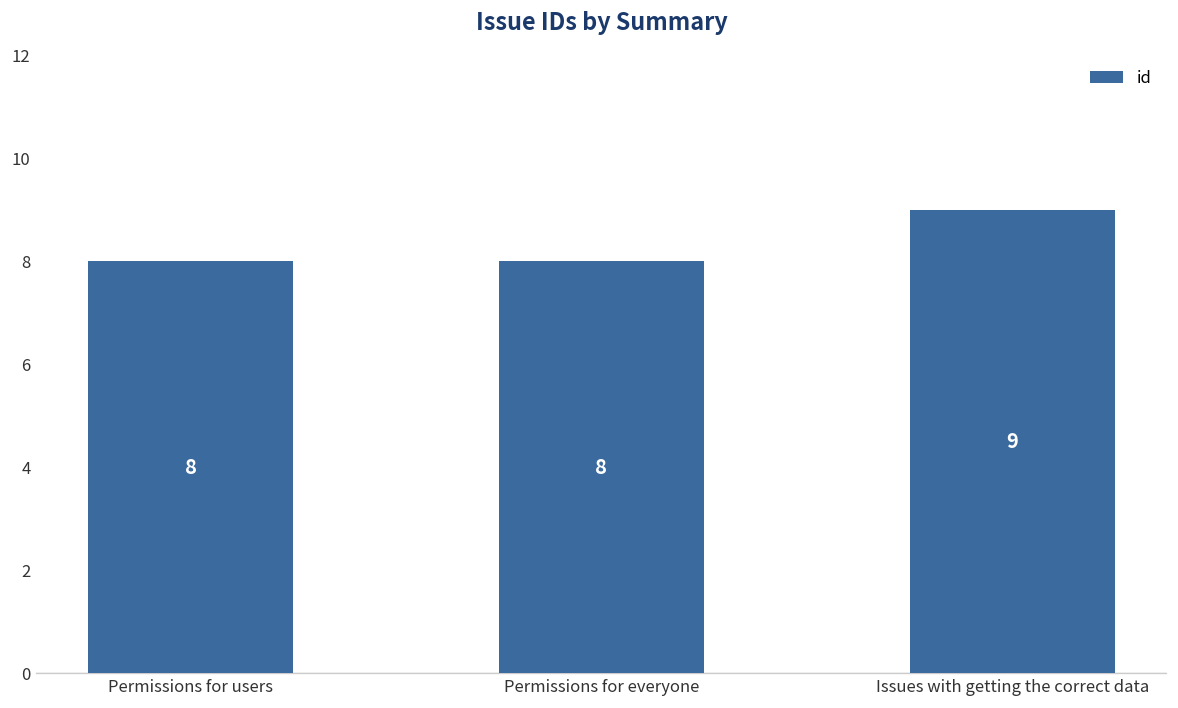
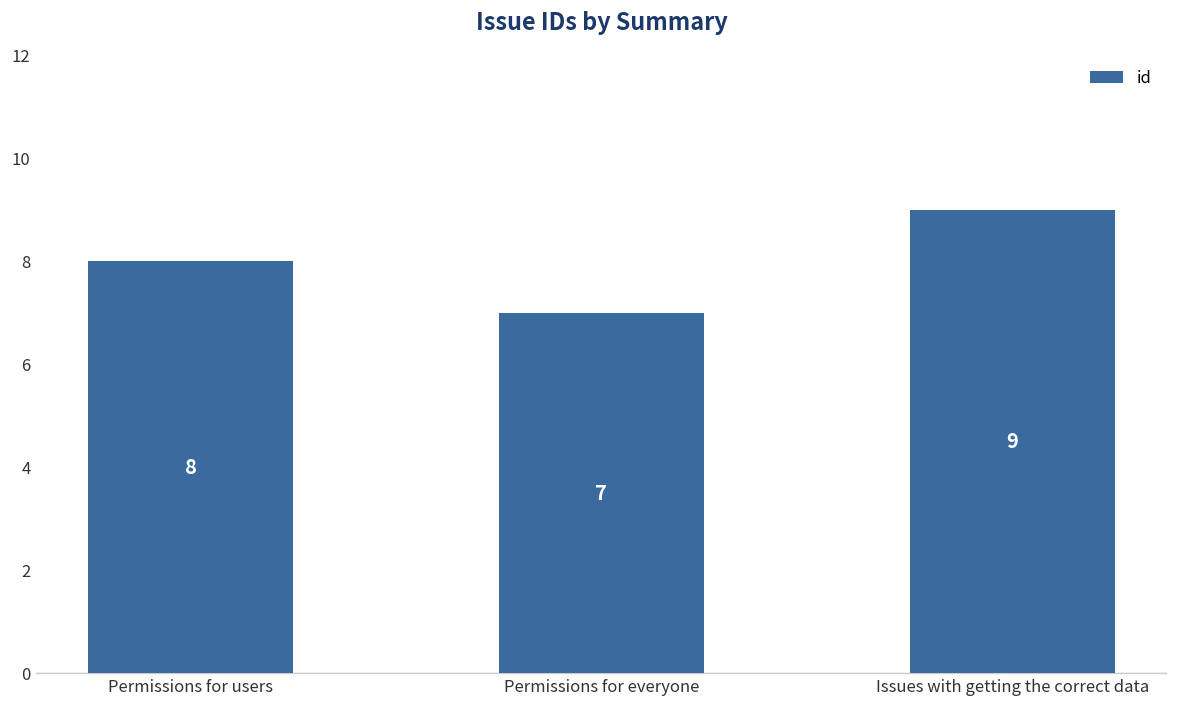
Permissions for everyone: 8 -> 7
